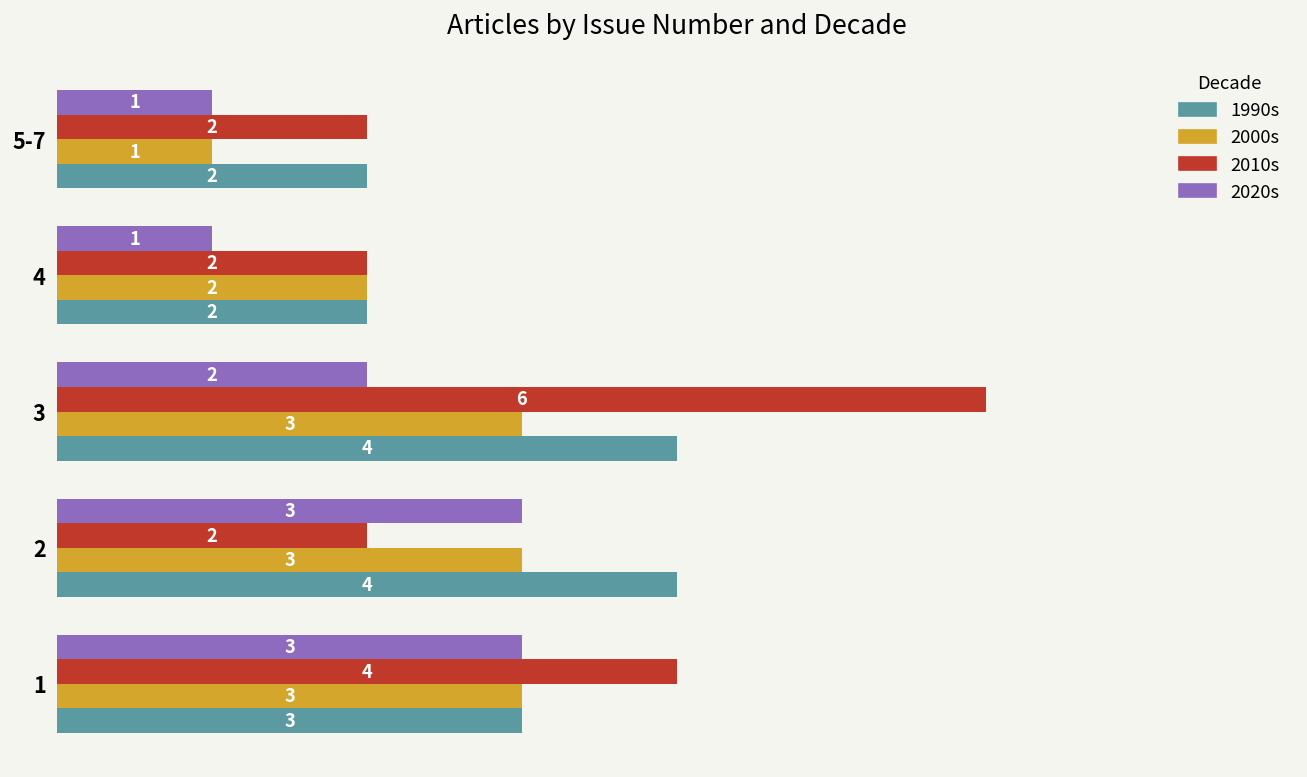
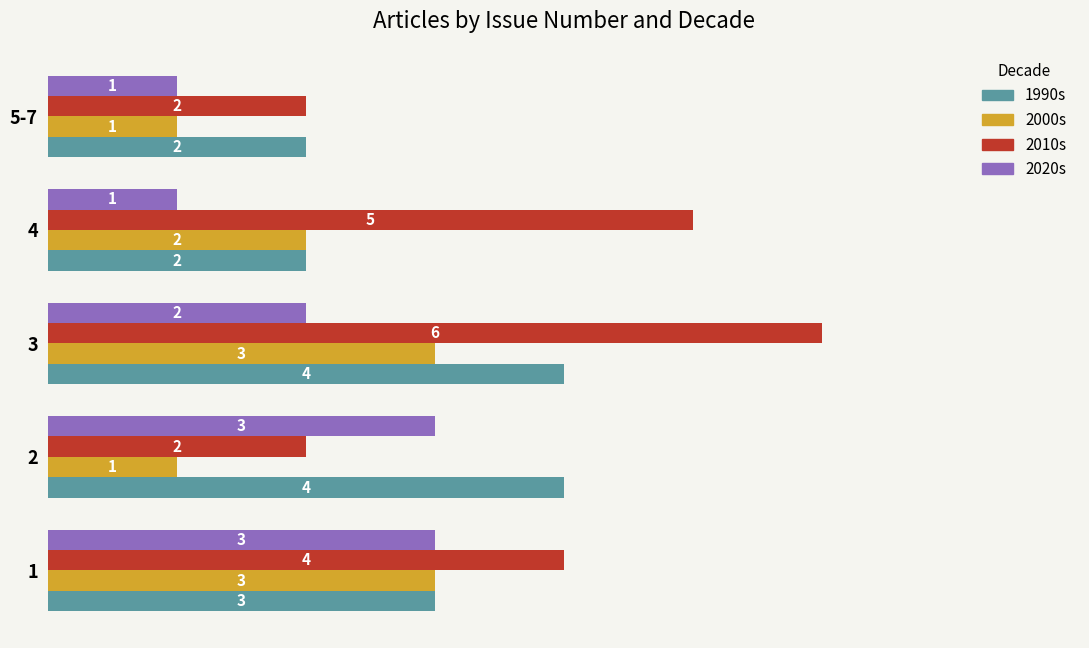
2010s, 4: 2 -> 5
2000s, 2: 3 -> 1
